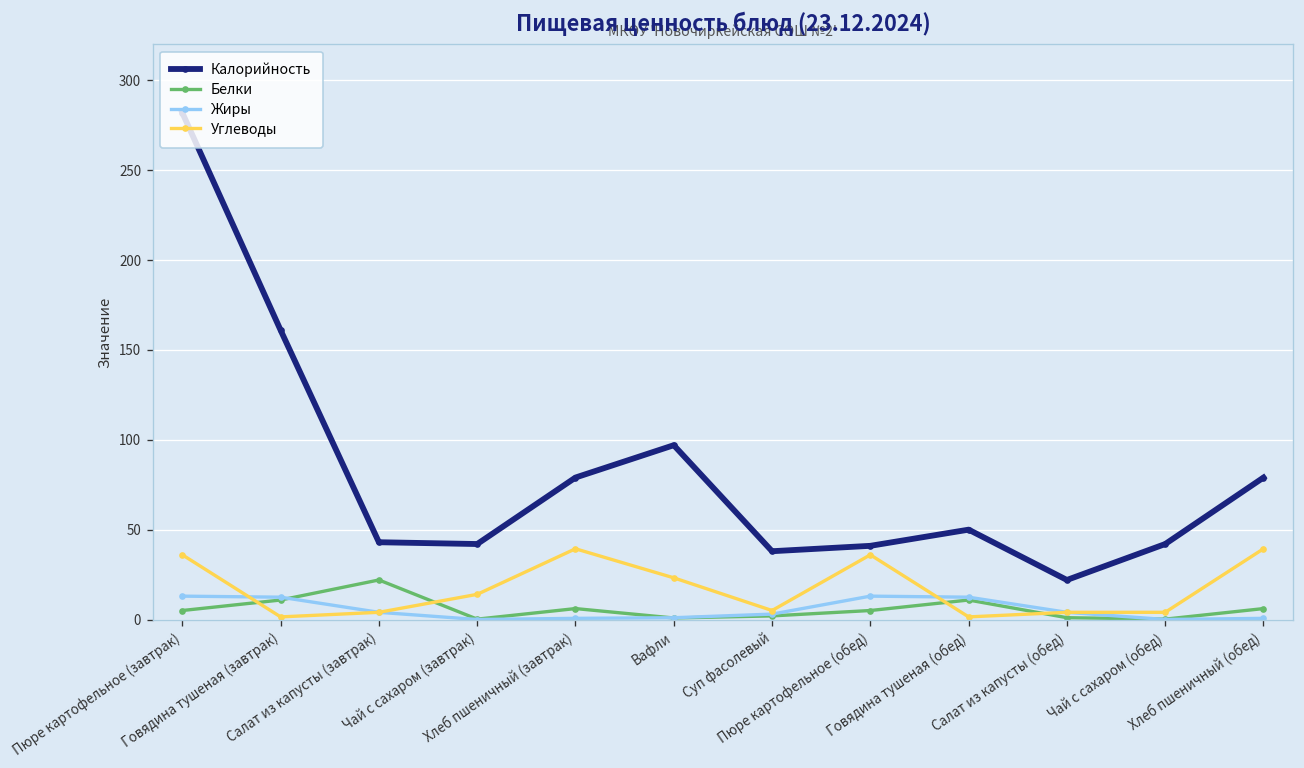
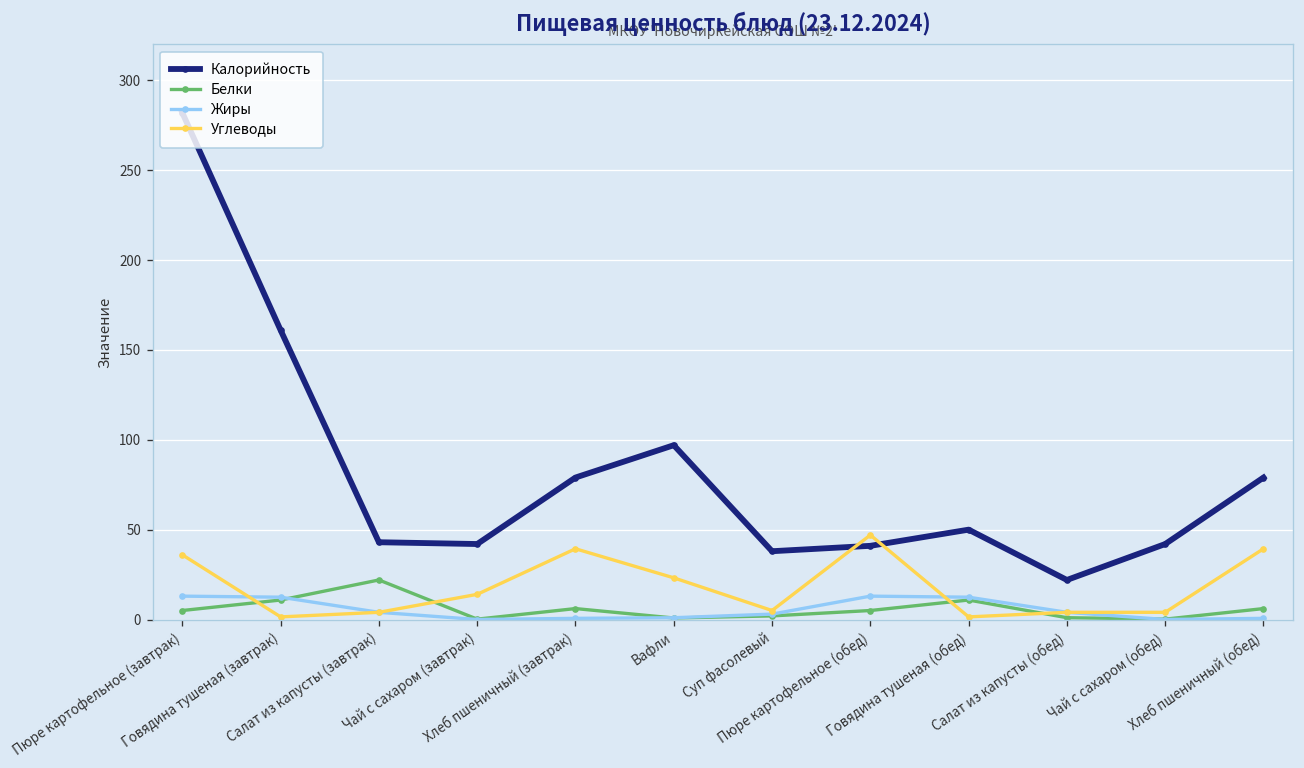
Углеводы, Пюре картофельное (обед): 36 -> 47
